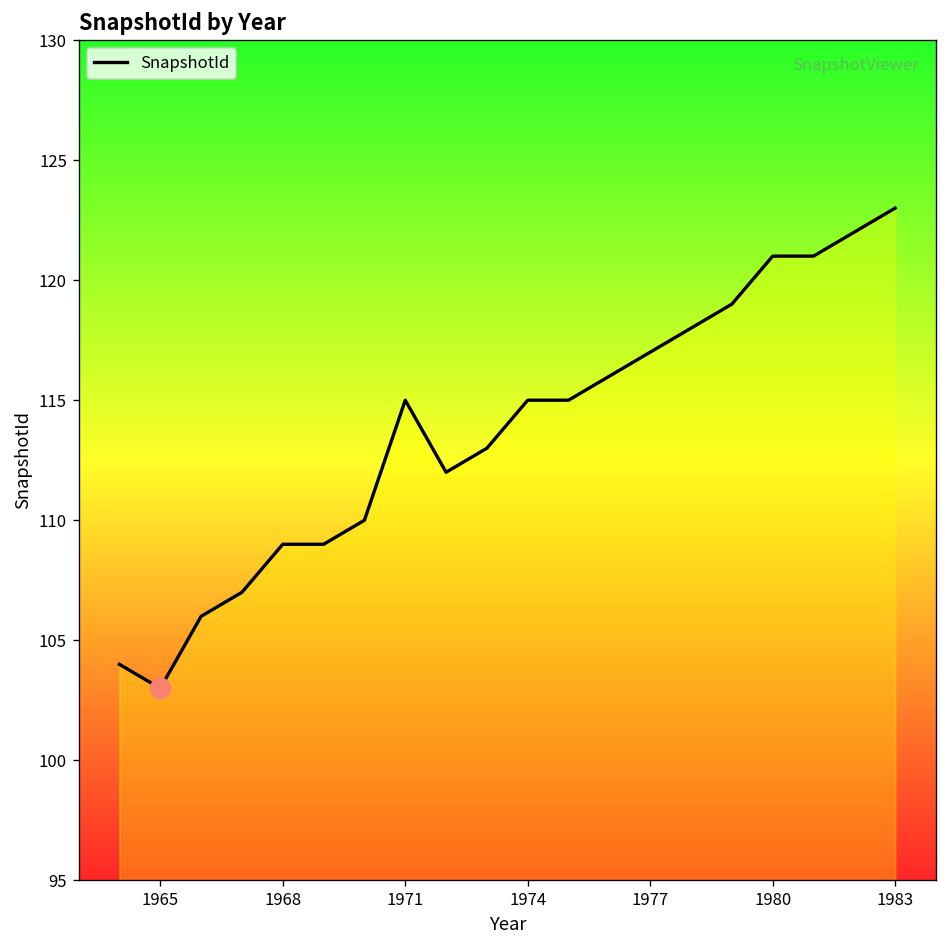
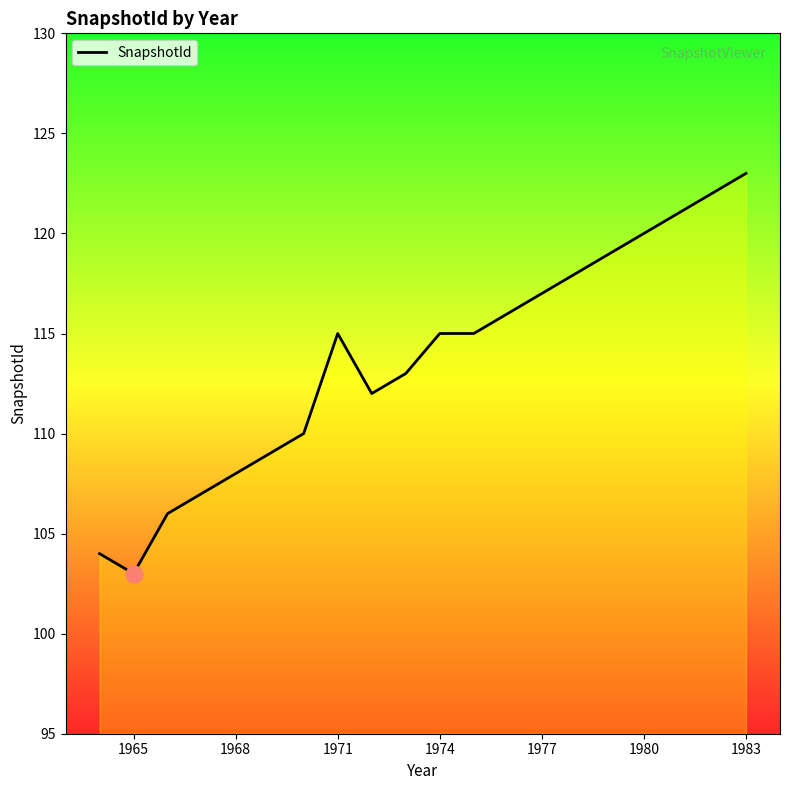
SnapshotId, 1968: 109 -> 108
SnapshotId, 1980: 121 -> 120
